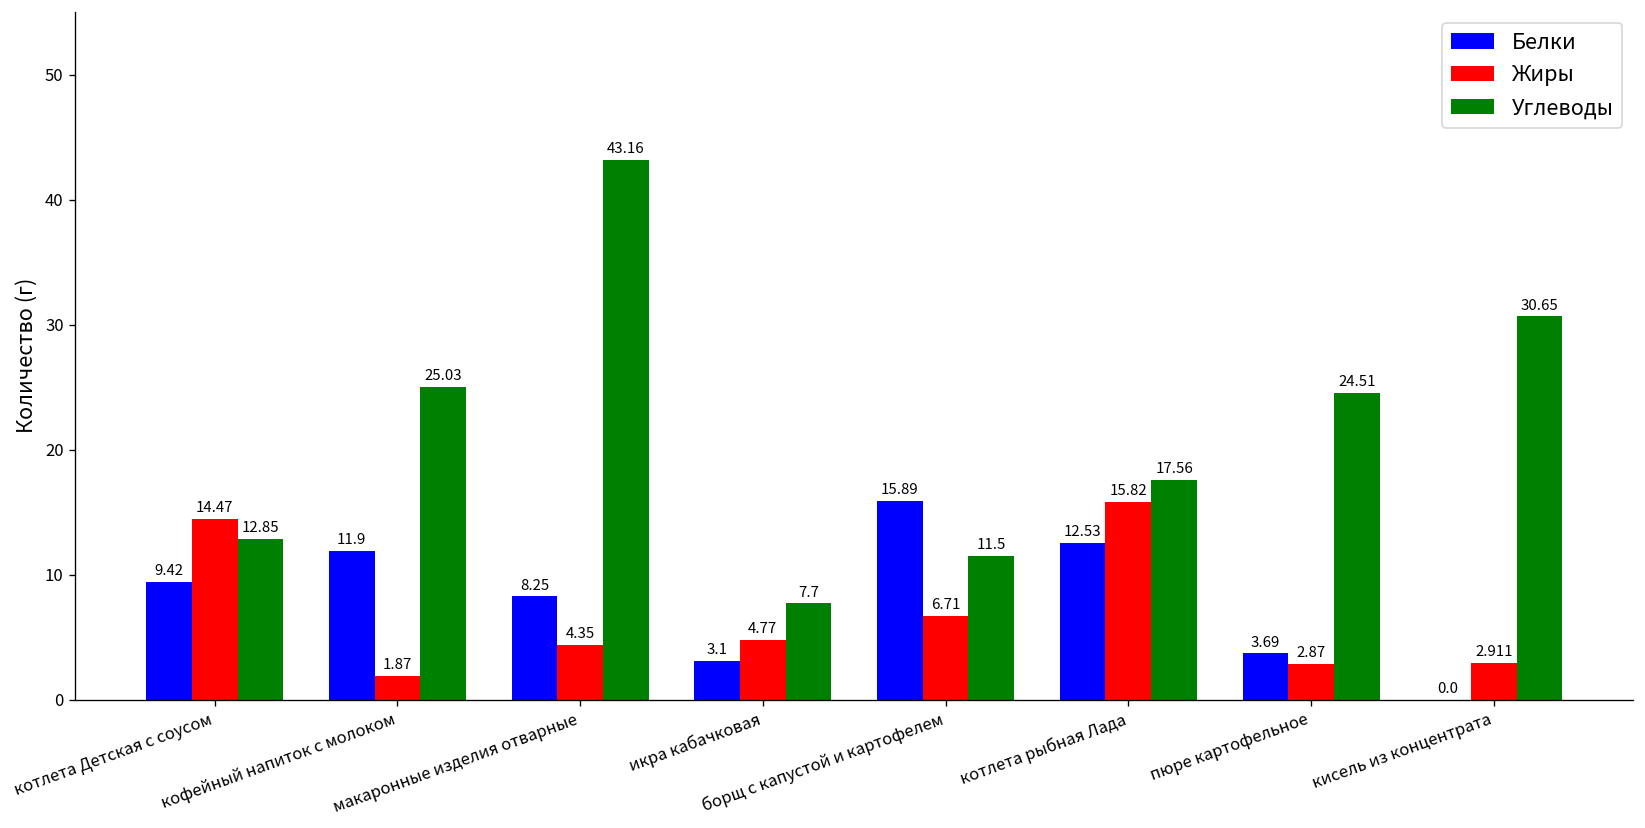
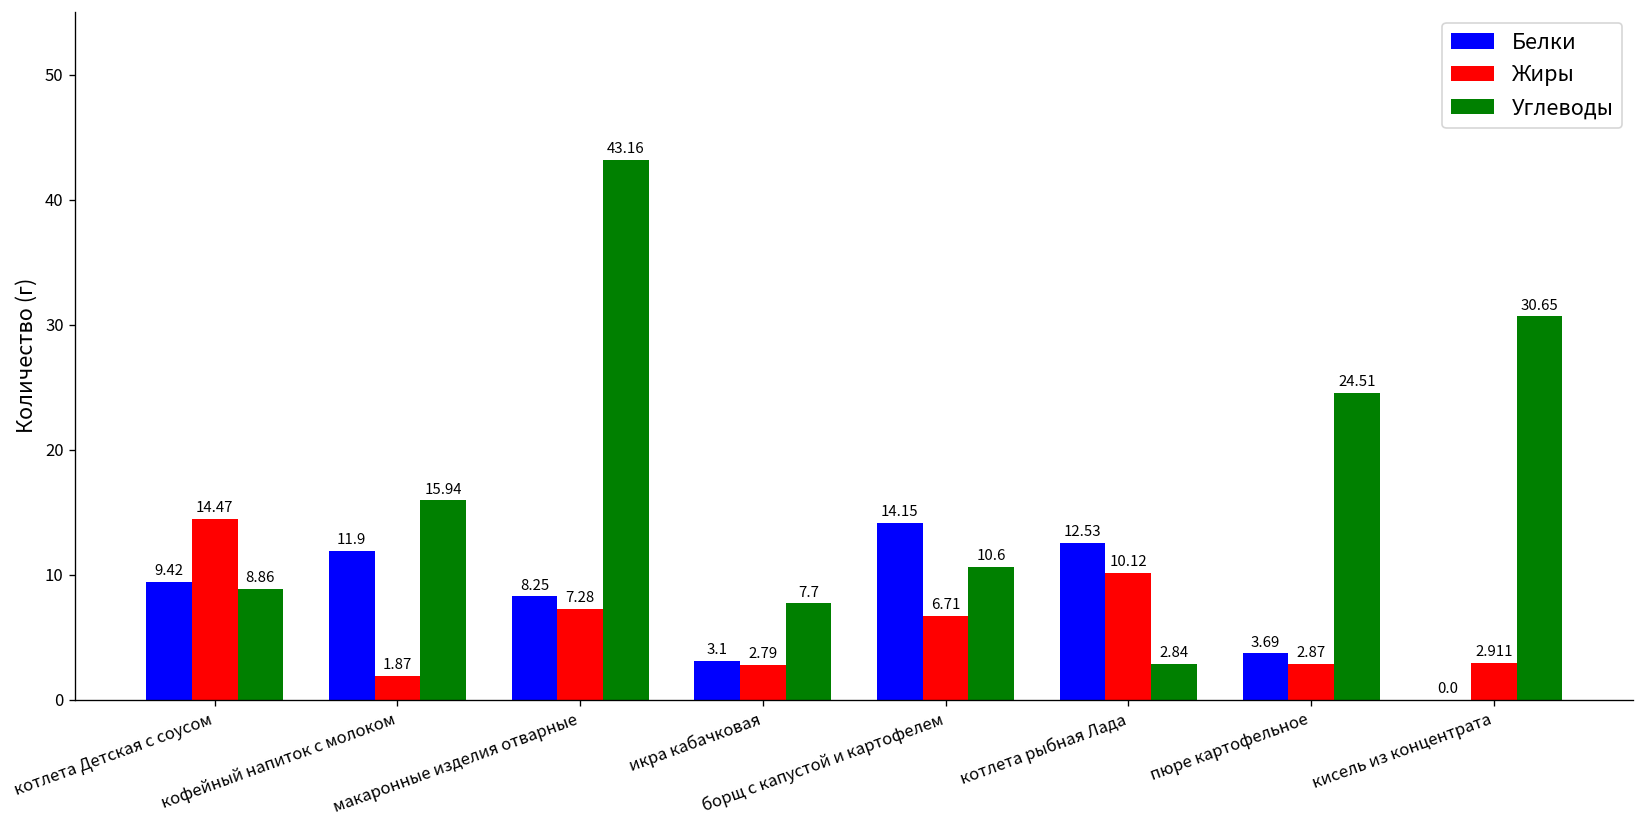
Углеводы, котлета Детская с соусом: 12.85 -> 8.86
Углеводы, кофейный напиток с молоком: 25.03 -> 15.94
Жиры, макаронные изделия отварные: 4.35 -> 7.28
Жиры, икра кабачковая: 4.77 -> 2.79
Белки, борщ с капустой и картофелем: 15.89 -> 14.15
Углеводы, борщ с капустой и картофелем: 11.5 -> 10.6
Жиры, котлета рыбная Лада: 15.82 -> 10.12
Углеводы, котлета рыбная Лада: 17.56 -> 2.84
